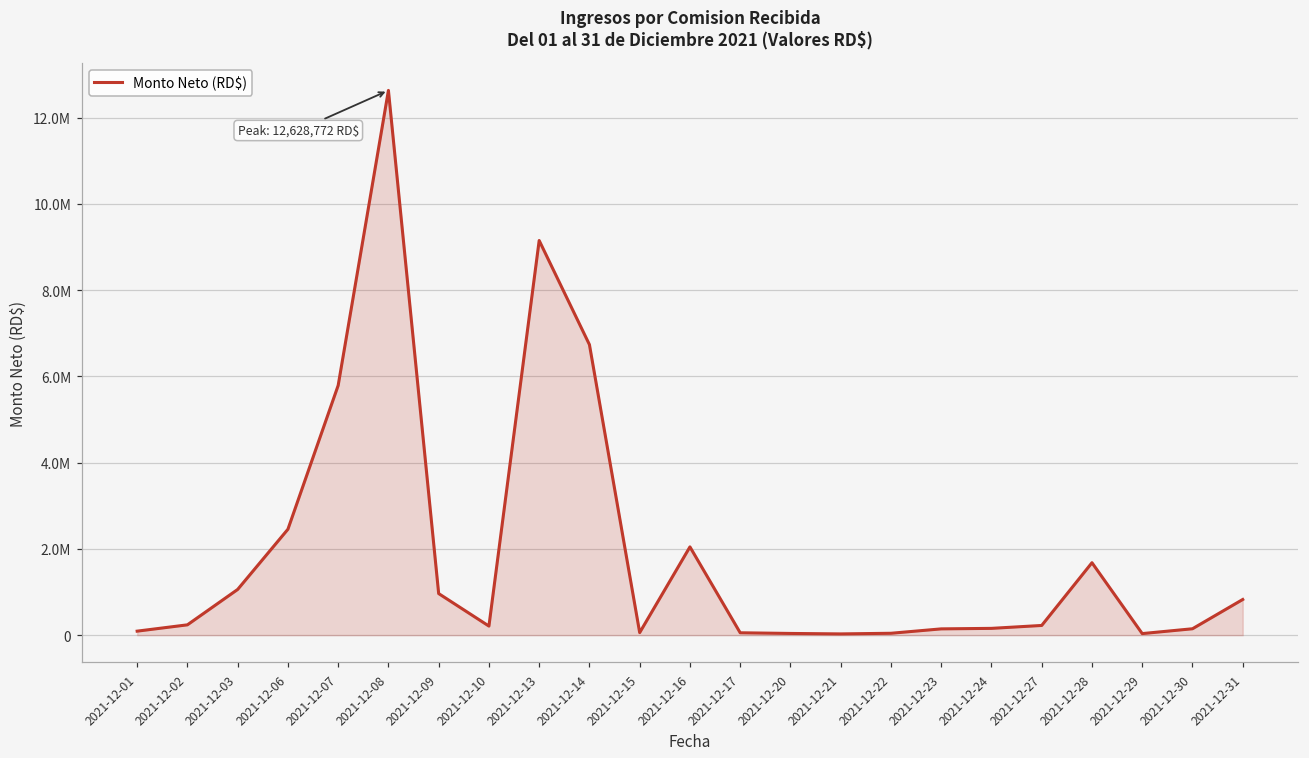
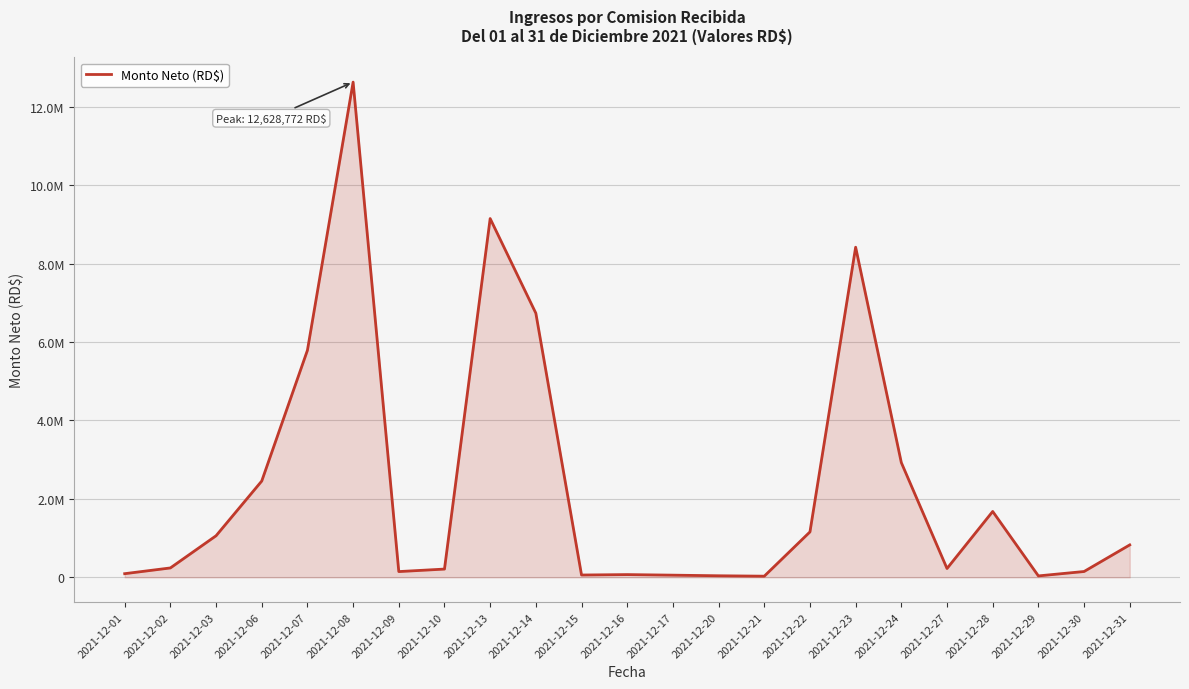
2021-12-09: 1000000 -> 100000
2021-12-16: 2000000 -> 100000
2021-12-22: 0 -> 1200000
2021-12-23: 100000 -> 8400000
2021-12-24: 200000 -> 2900000
